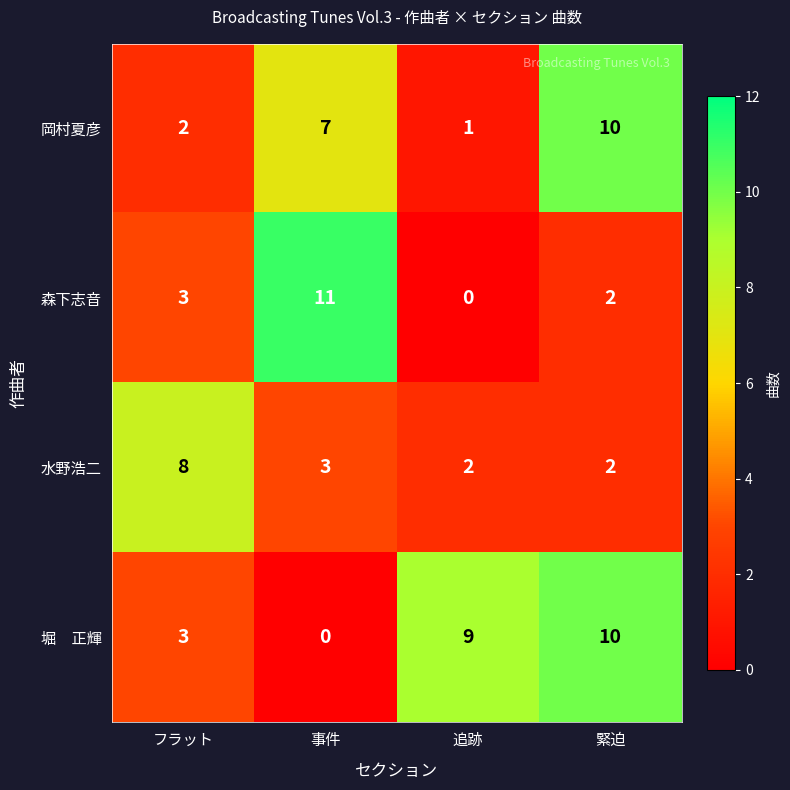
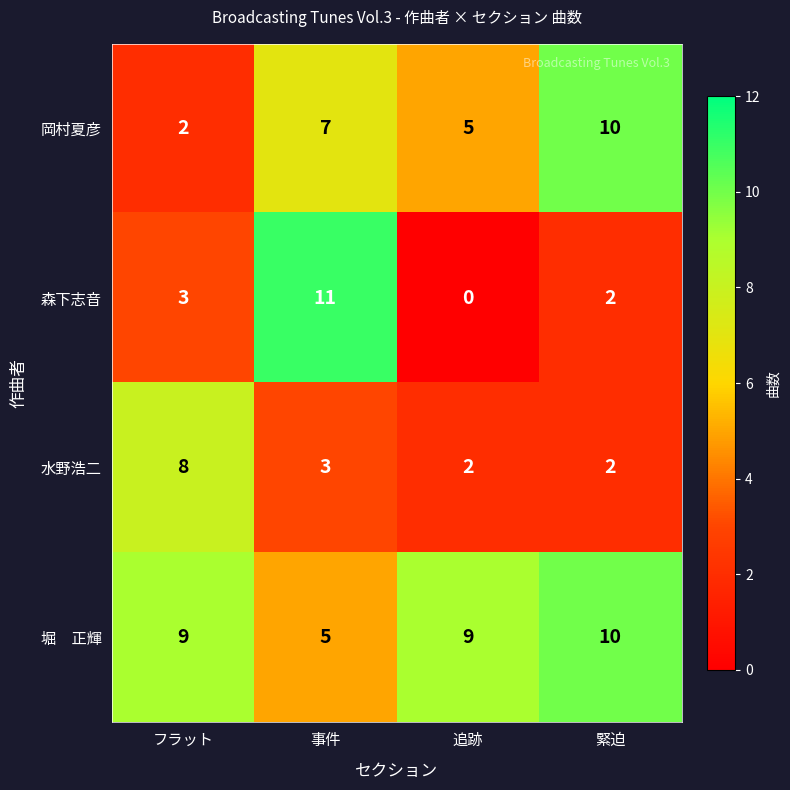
岡村夏彦, 追跡: 1 -> 5
堀 正輝, フラット: 3 -> 9
堀 正輝, 事件: 0 -> 5
